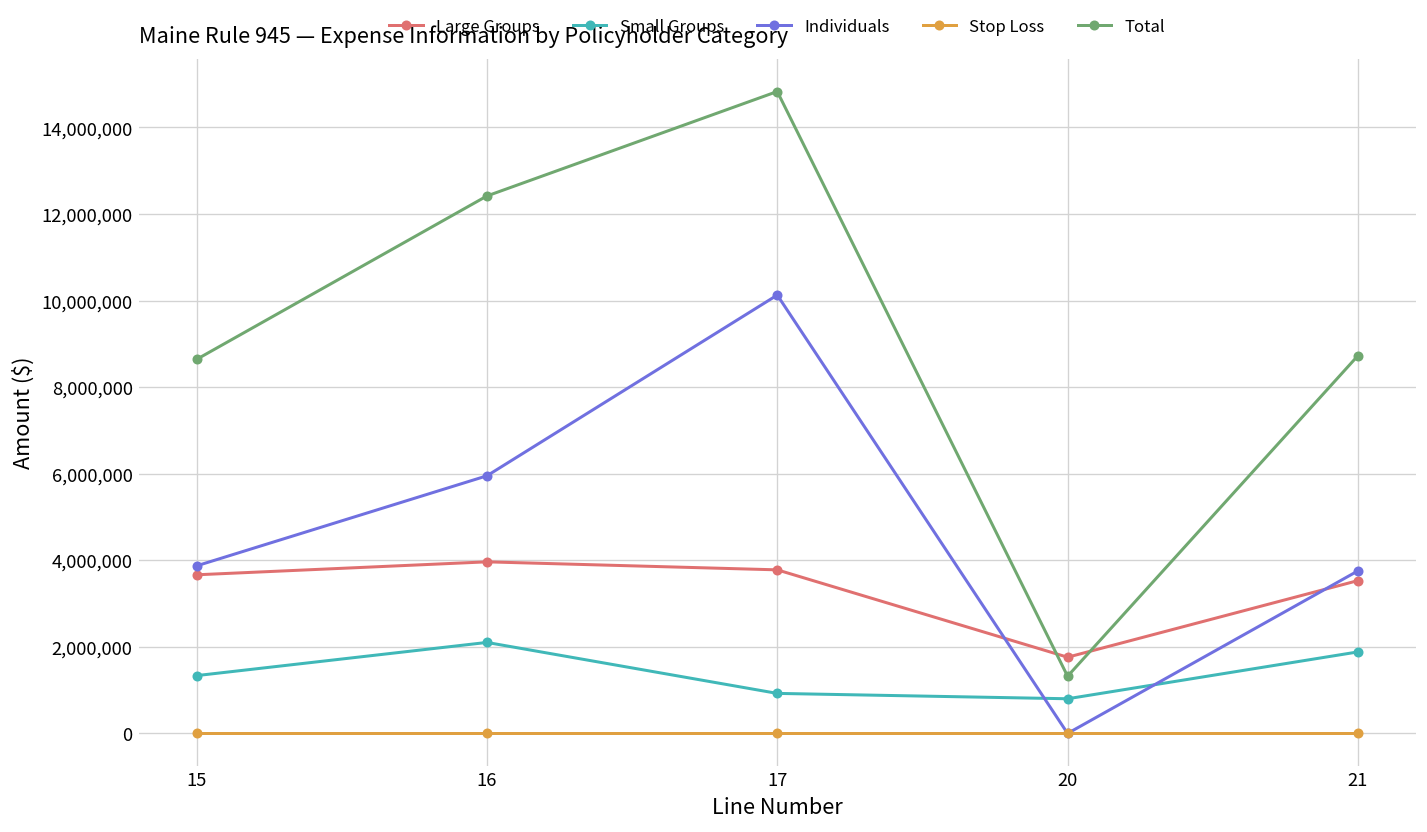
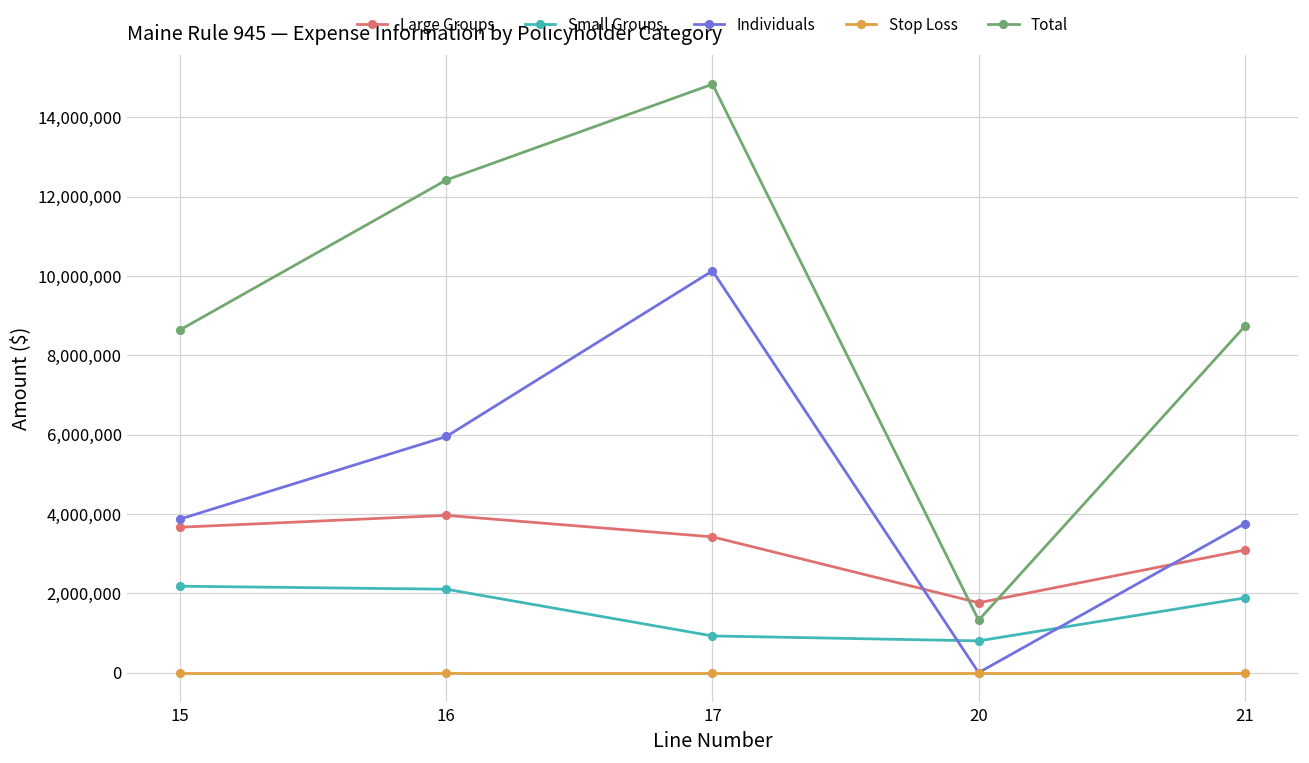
Small Groups, 15: 1,300,000 -> 2,200,000
Large Groups, 17: 3,800,000 -> 3,400,000
Large Groups, 21: 3,500,000 -> 3,100,000
